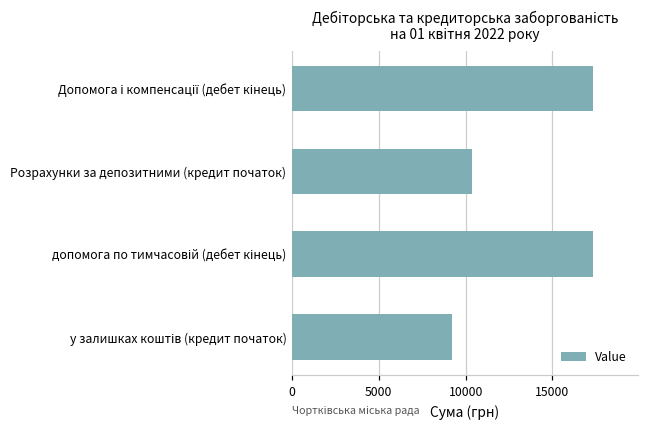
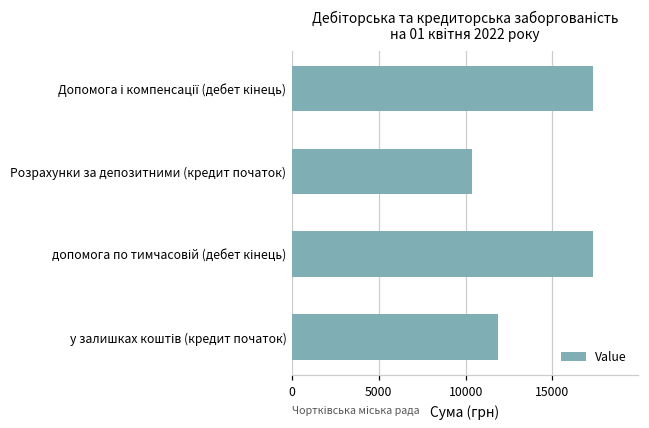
у залишках коштів (кредит початок): 9200 -> 11900
